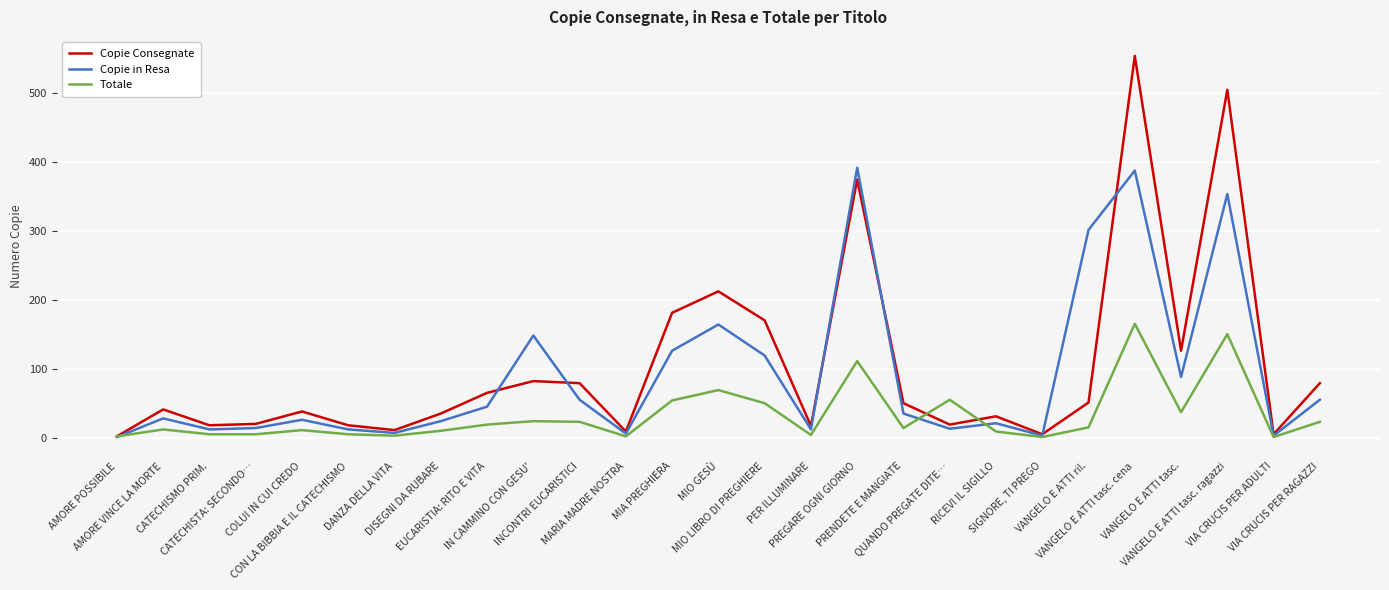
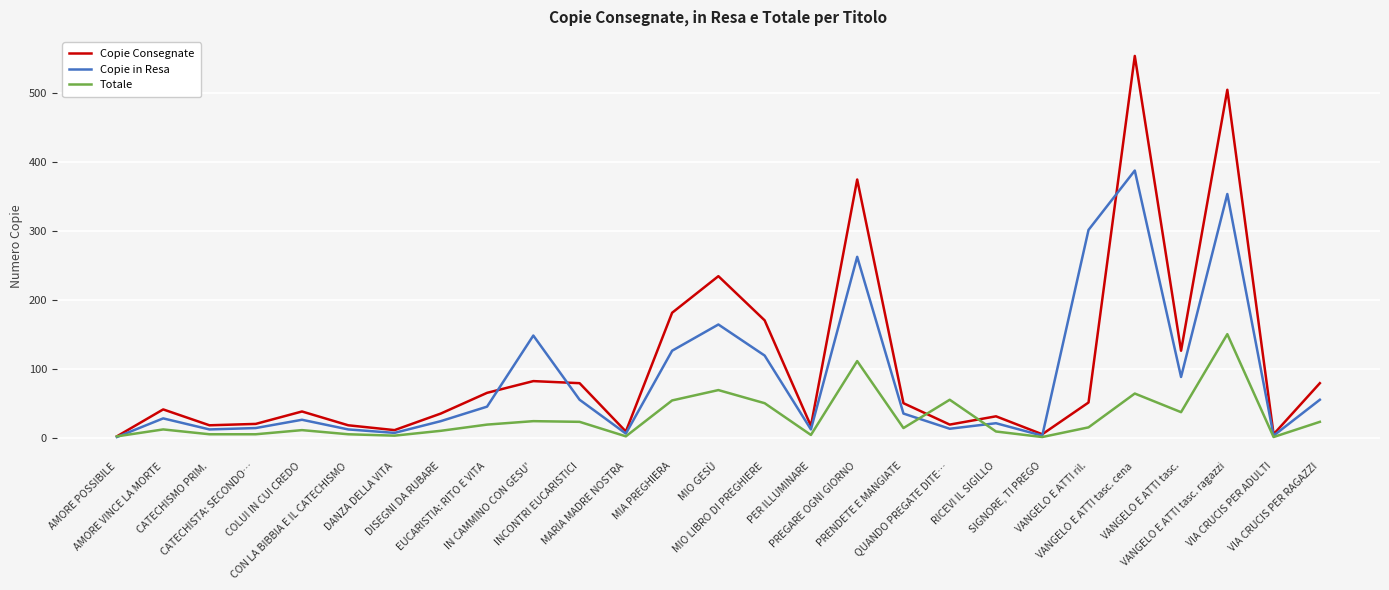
Copie Consegnate, MIO GESÙ: 210 -> 240
Copie in Resa, PREGARE OGNI GIORNO: 390 -> 260
Totale, VANGELO E ATTI tasc. cena: 170 -> 70
